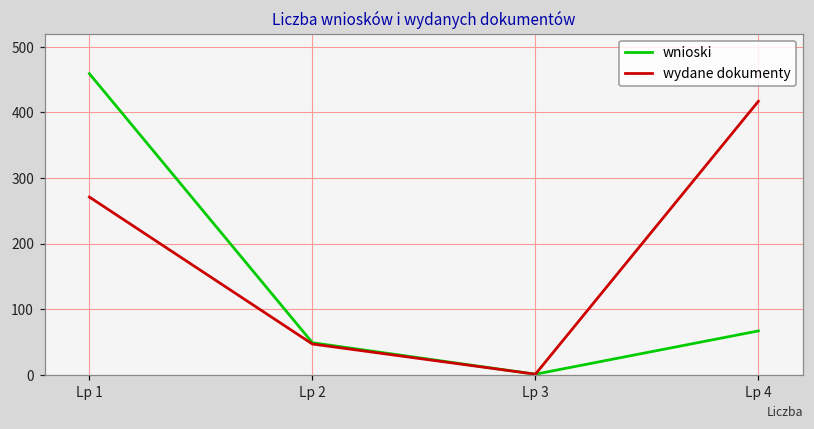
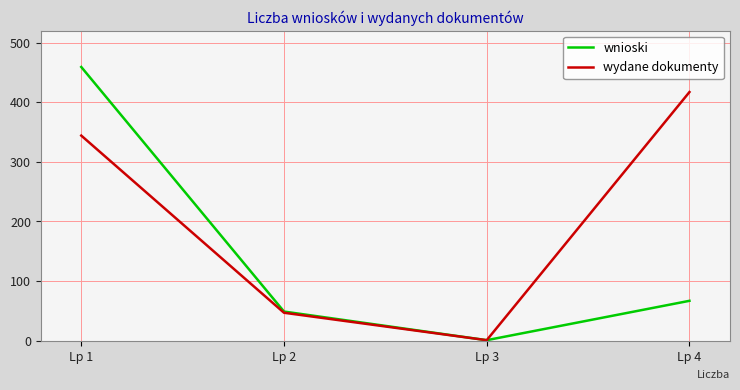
wydane dokumenty, Lp 1: 270 -> 340
